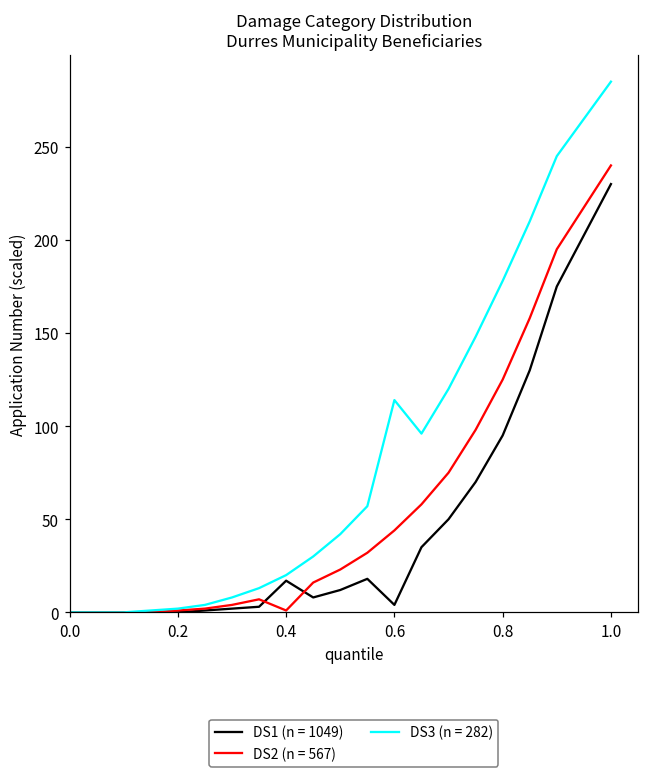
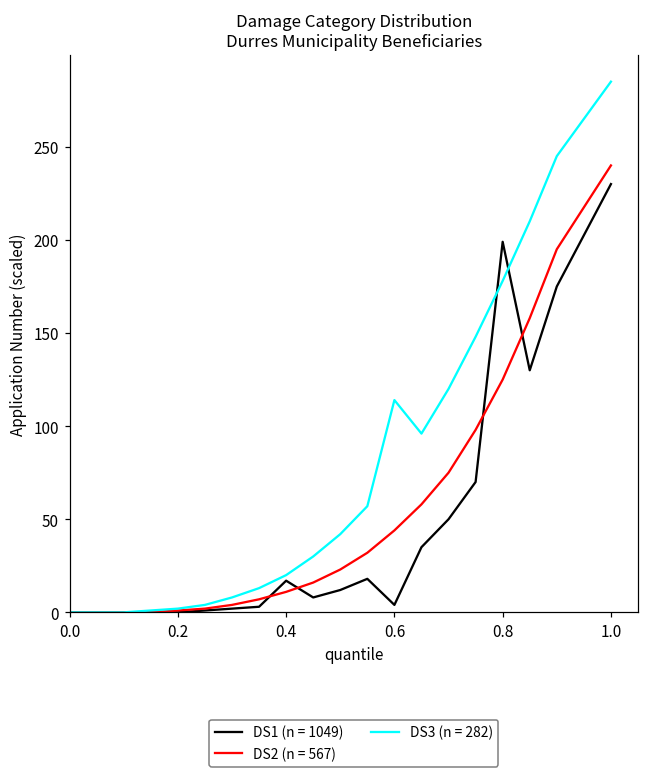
DS2 (n = 567), 0.4: 1 -> 11
DS1 (n = 1049), 0.8: 95 -> 199
